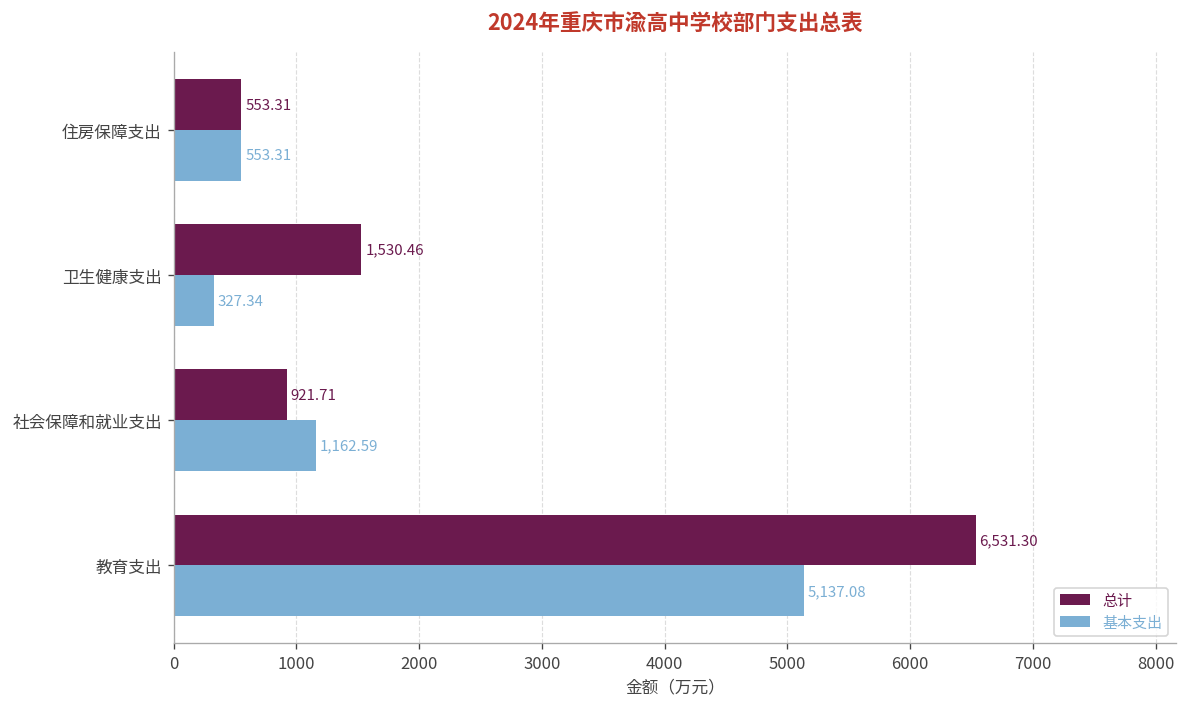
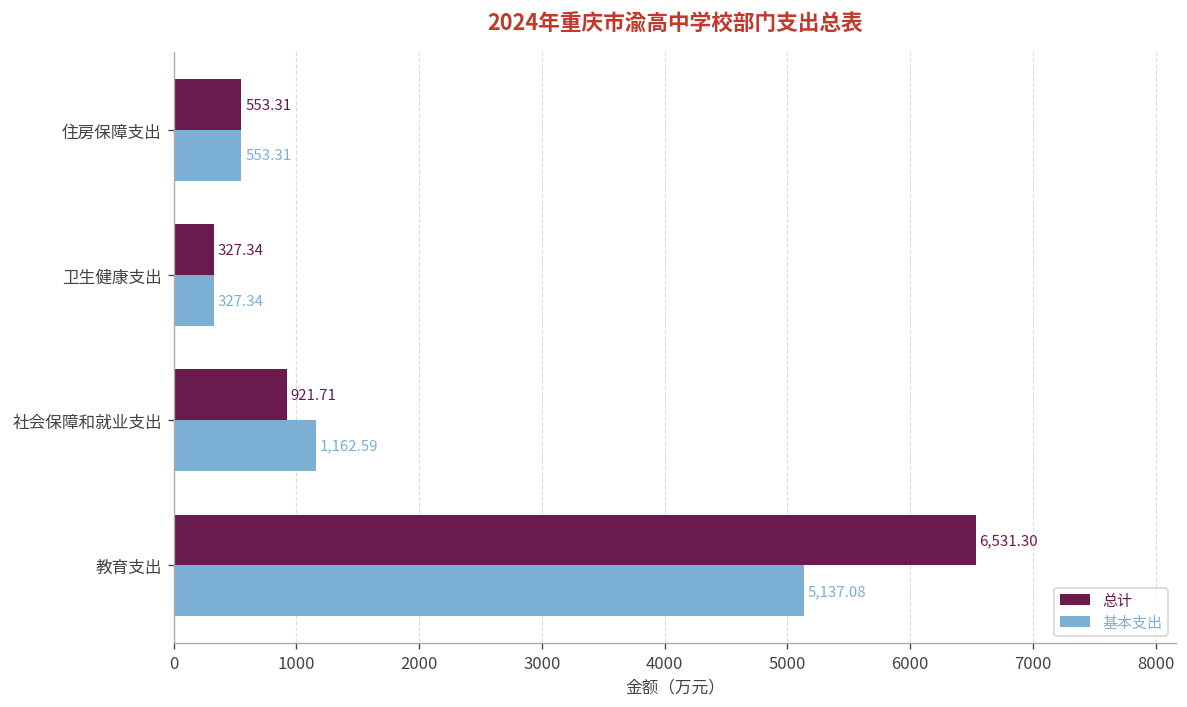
总计, 卫生健康支出: 1,530.46 -> 327.34
